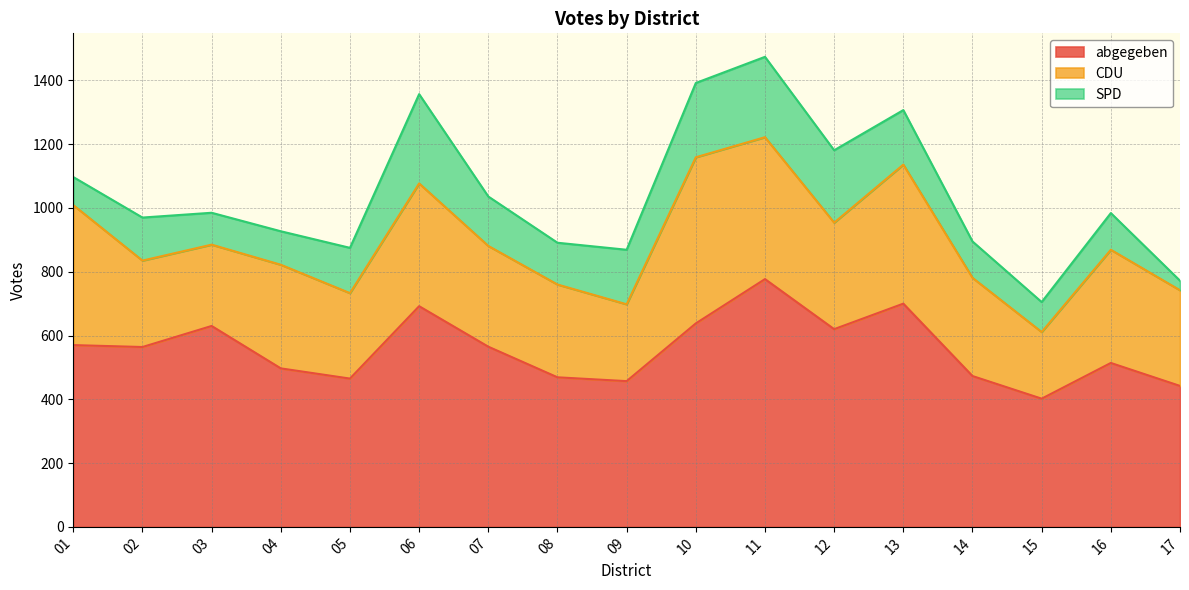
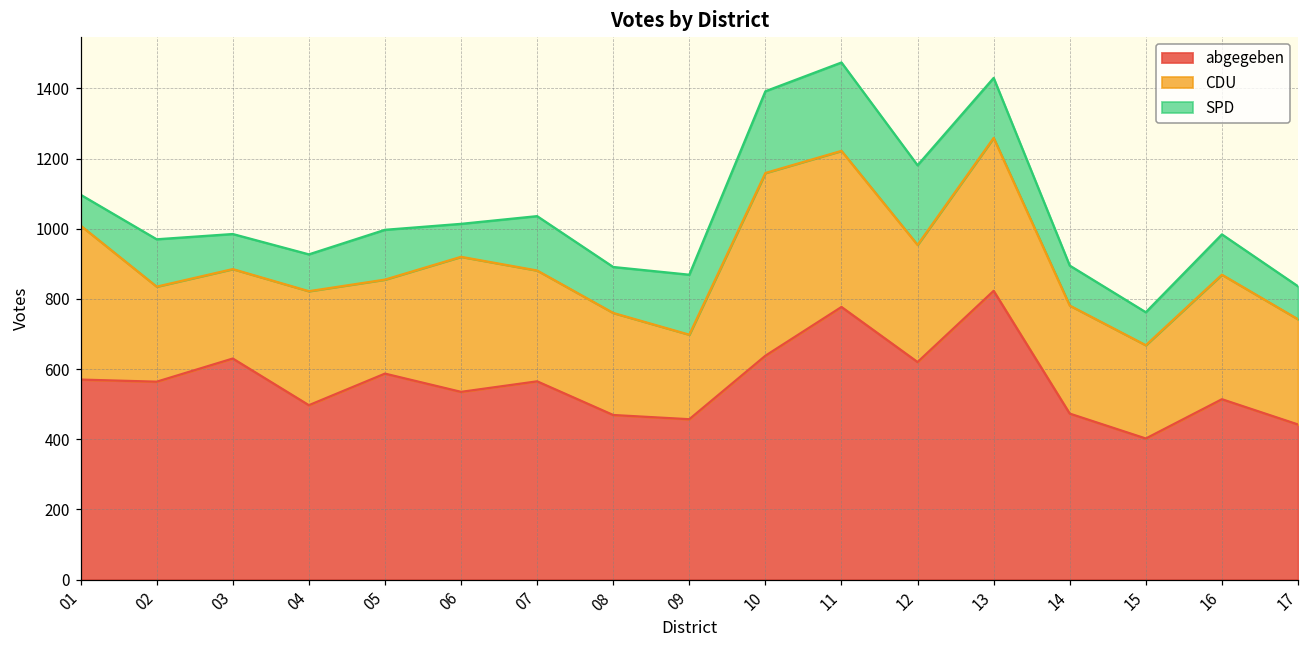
abgegeben, 05: 470 -> 590
abgegeben, 06: 690 -> 540
SPD, 06: 280 -> 90
abgegeben, 13: 700 -> 820
CDU, 15: 210 -> 270
SPD, 17: 30 -> 90
